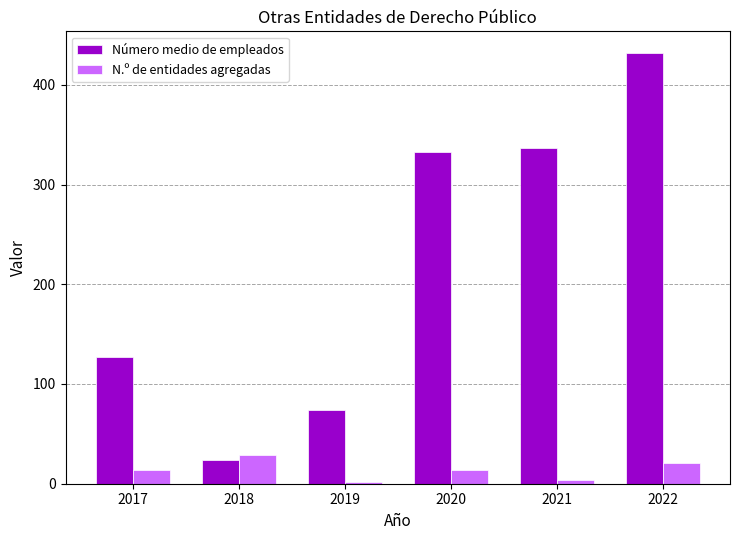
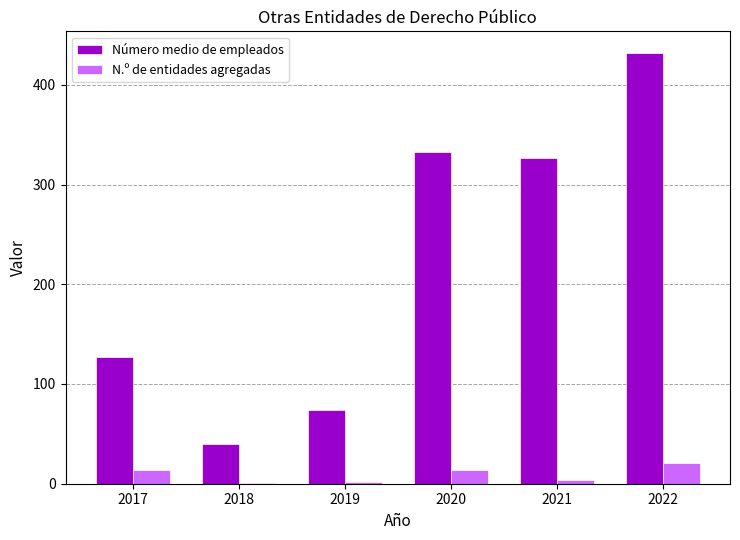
Número medio de empleados, 2018: 20 -> 40
N.º de entidades agregadas, 2018: 30 -> 0
Número medio de empleados, 2021: 340 -> 330
